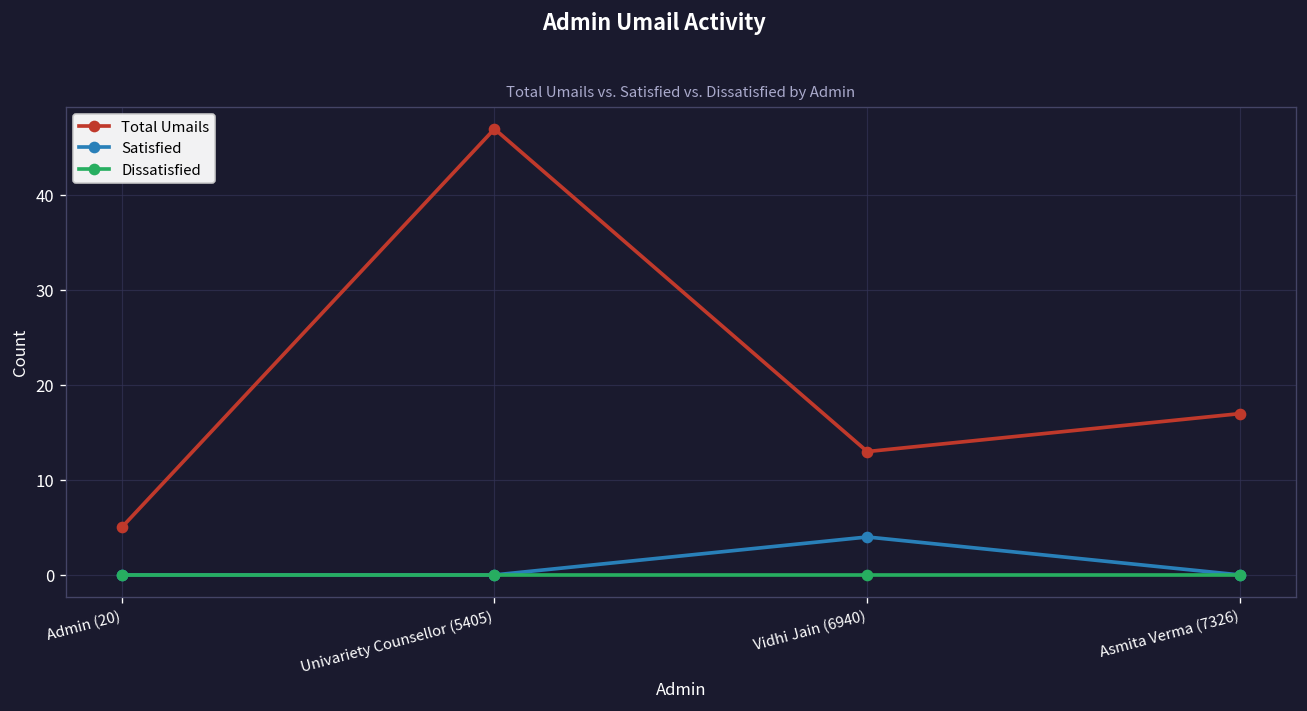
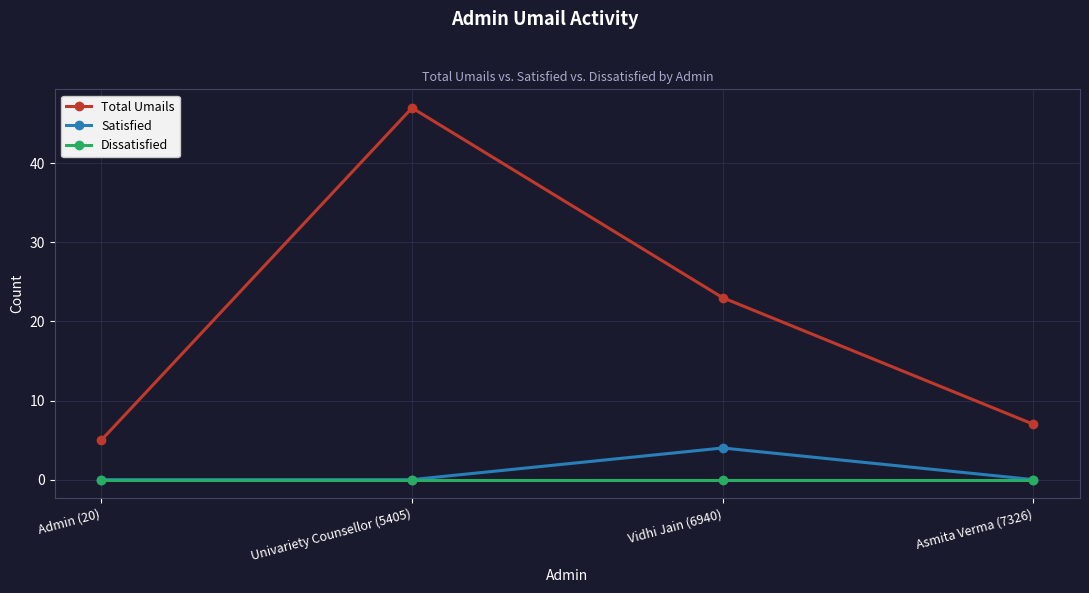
Total Umails, Vidhi Jain (6940): 13 -> 23
Total Umails, Asmita Verma (7326): 17 -> 7
